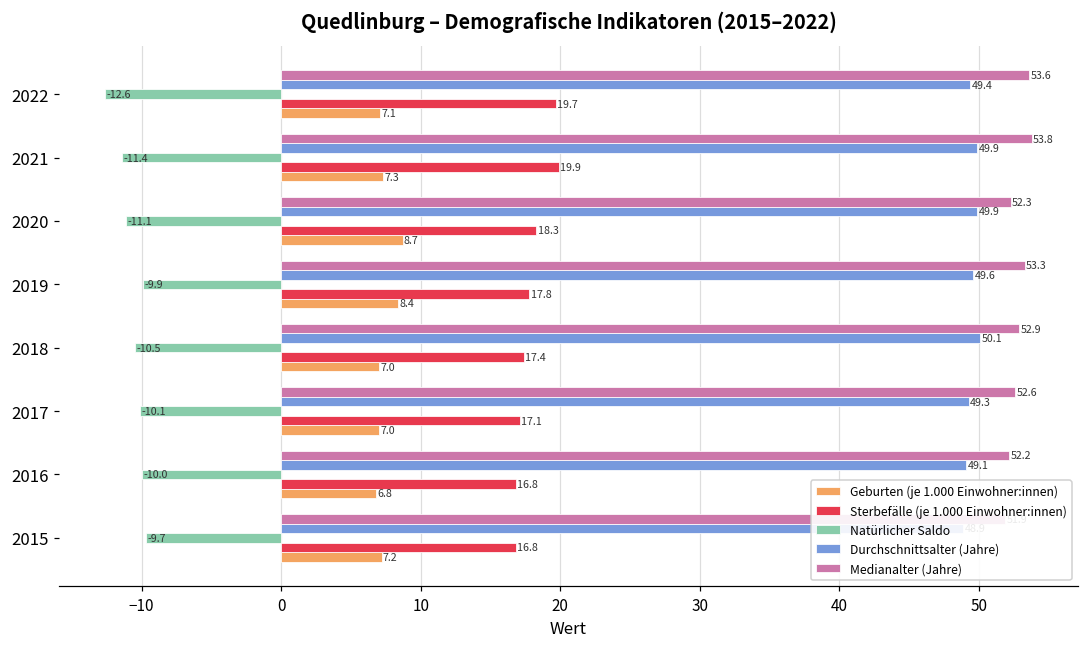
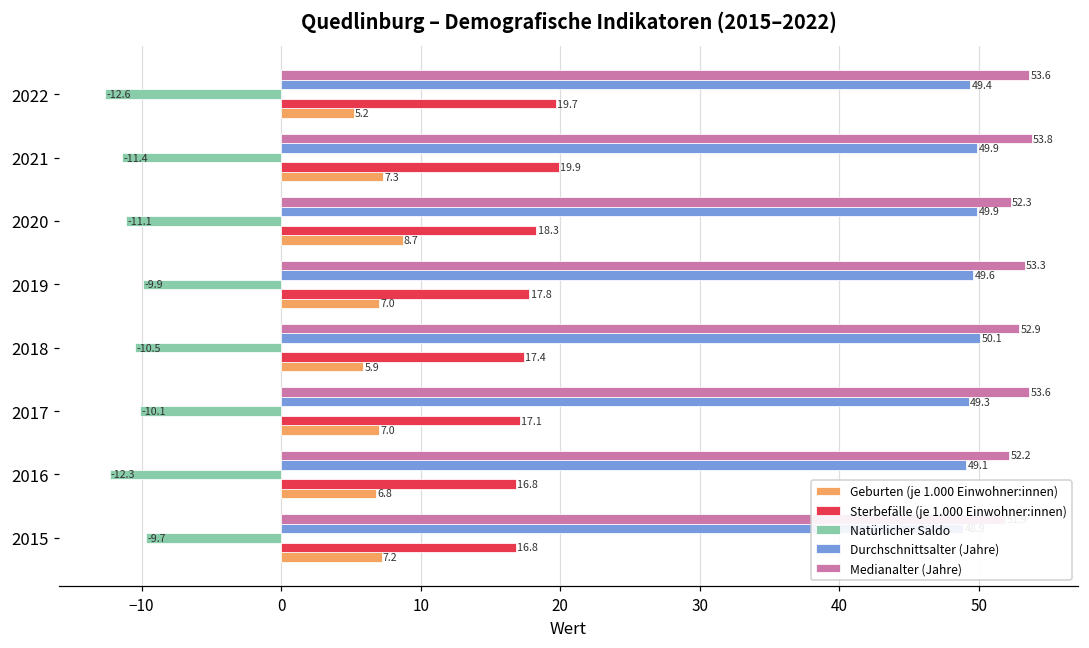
Geburten (je 1.000 Einwohner:innen), 2022: 7.1 -> 5.2
Geburten (je 1.000 Einwohner:innen), 2019: 8.4 -> 7.0
Geburten (je 1.000 Einwohner:innen), 2018: 7.0 -> 5.9
Medianalter (Jahre), 2017: 52.6 -> 53.6
Natürlicher Saldo, 2016: -10.0 -> -12.3
